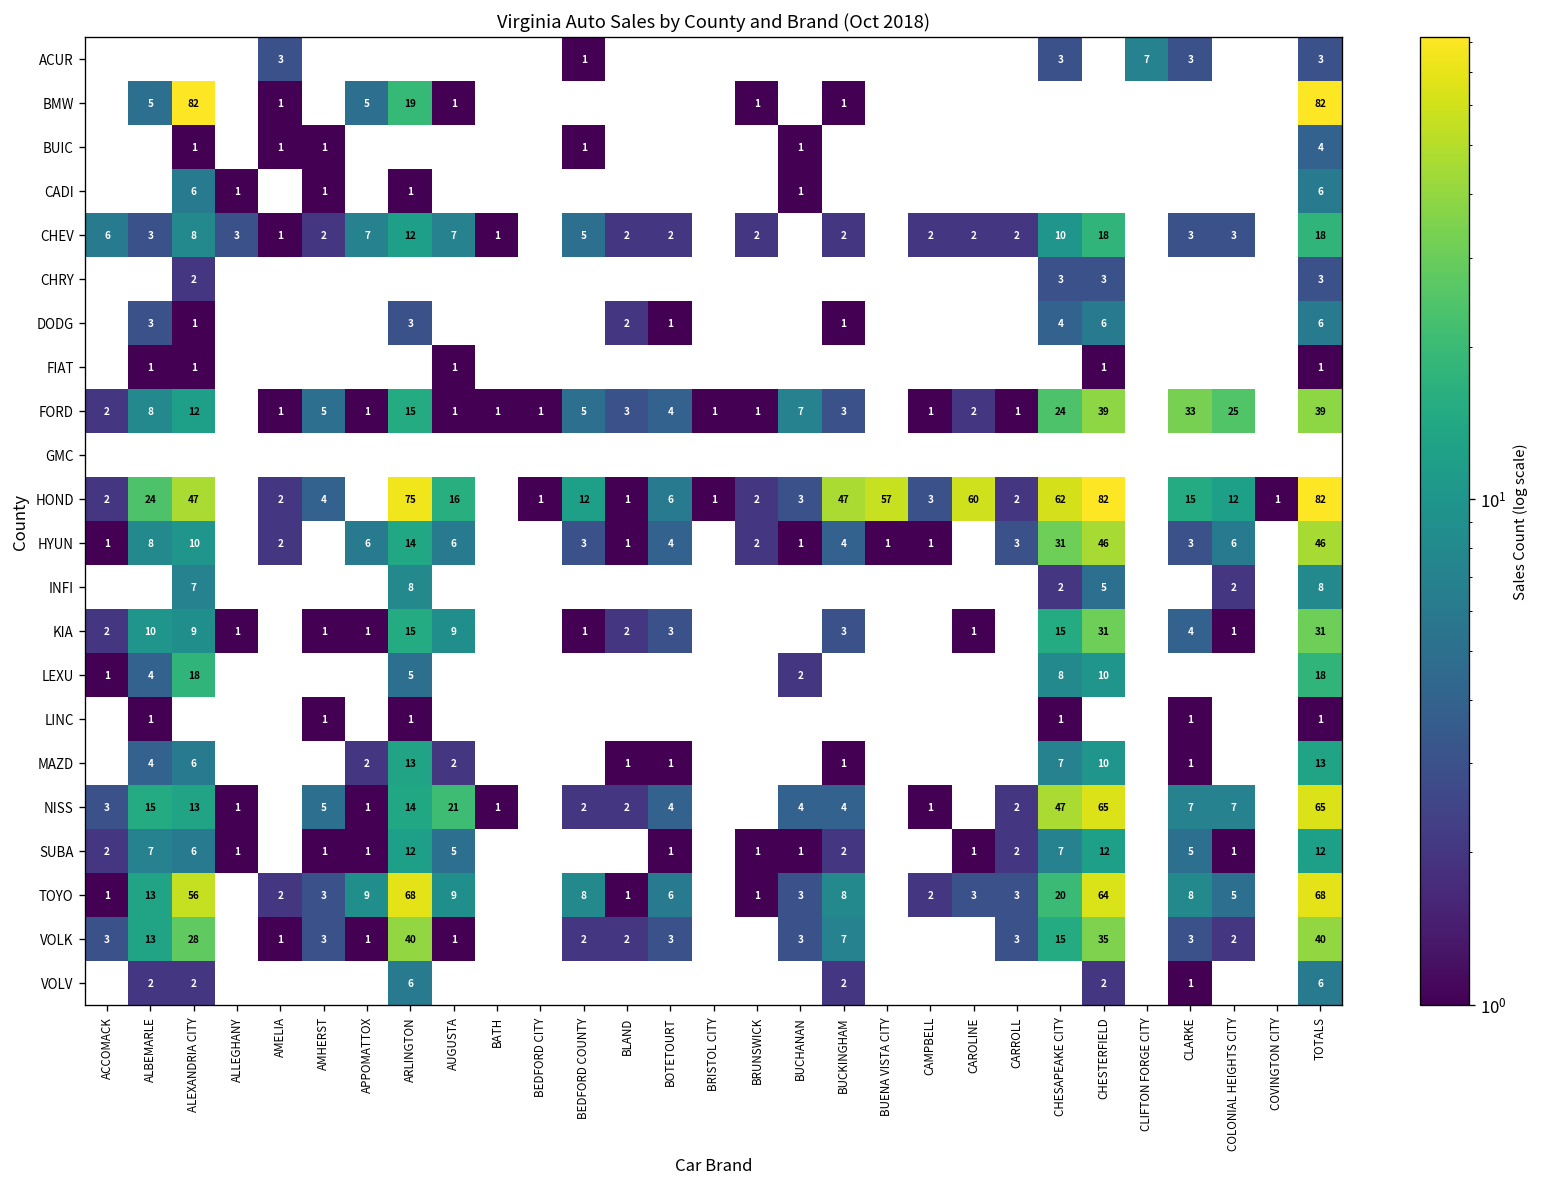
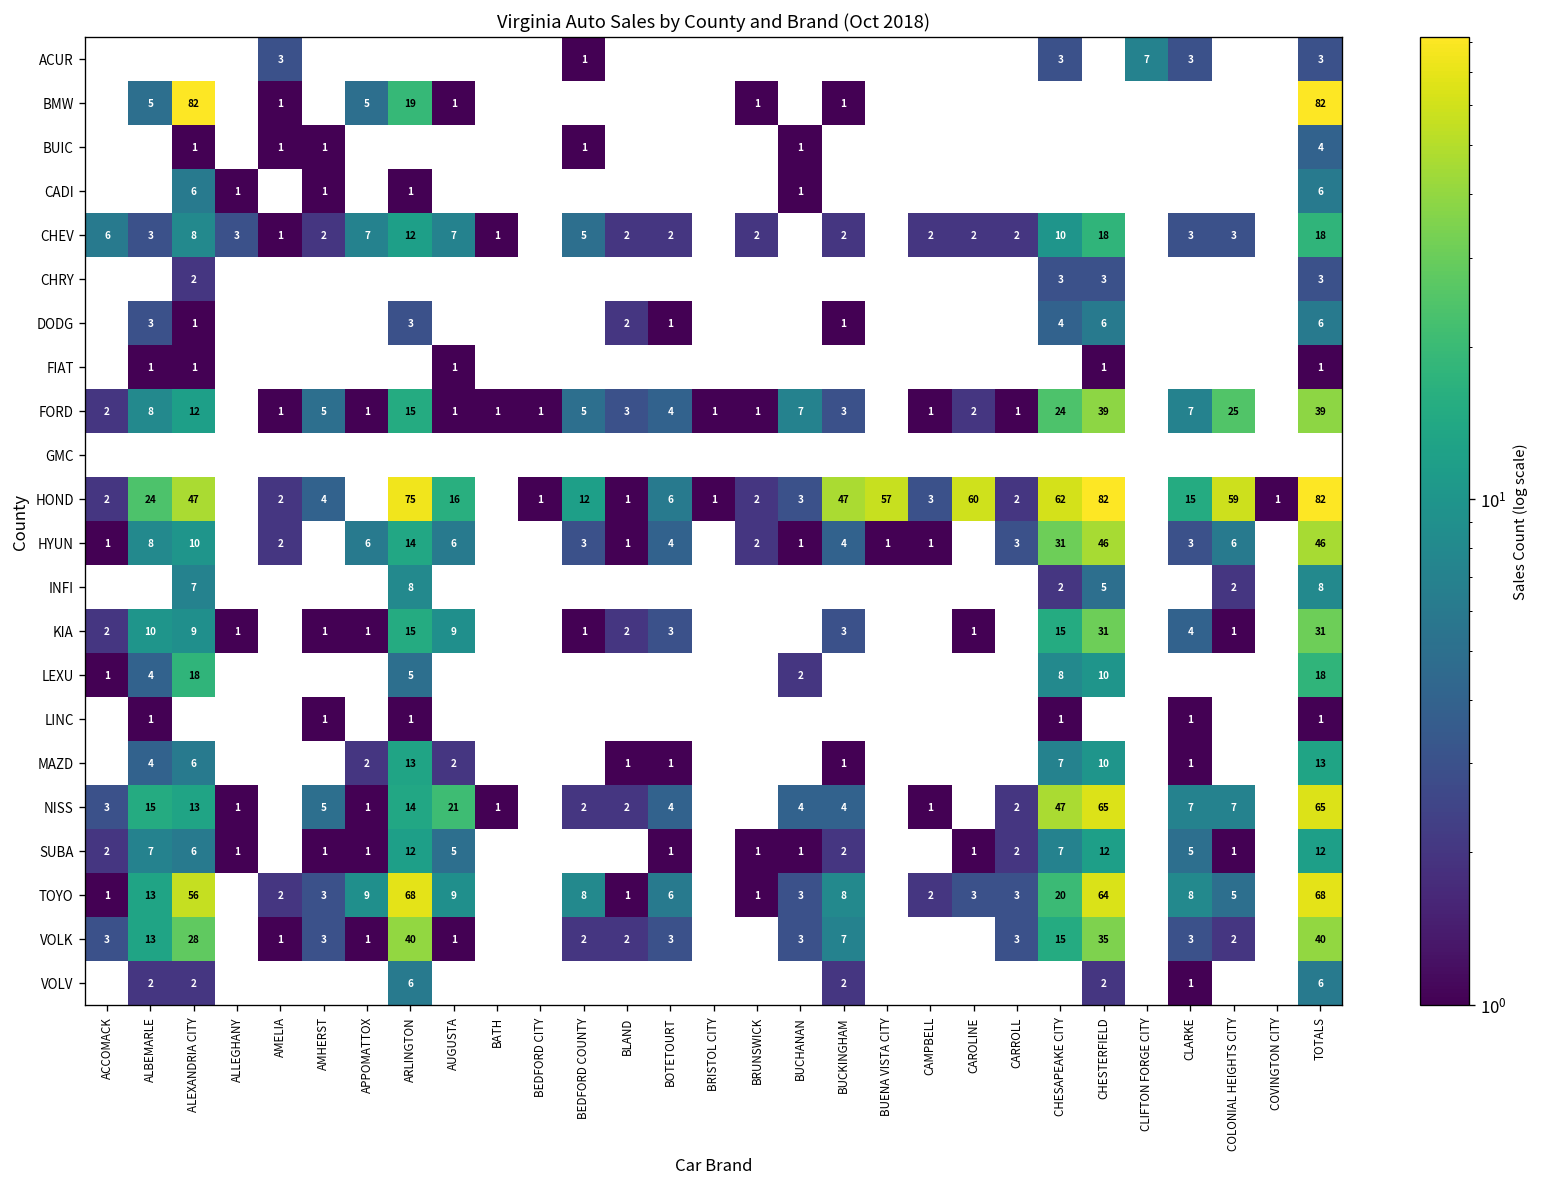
FORD, CLARKE: 33 -> 7
HOND, COLONIAL HEIGHTS CITY: 12 -> 59
